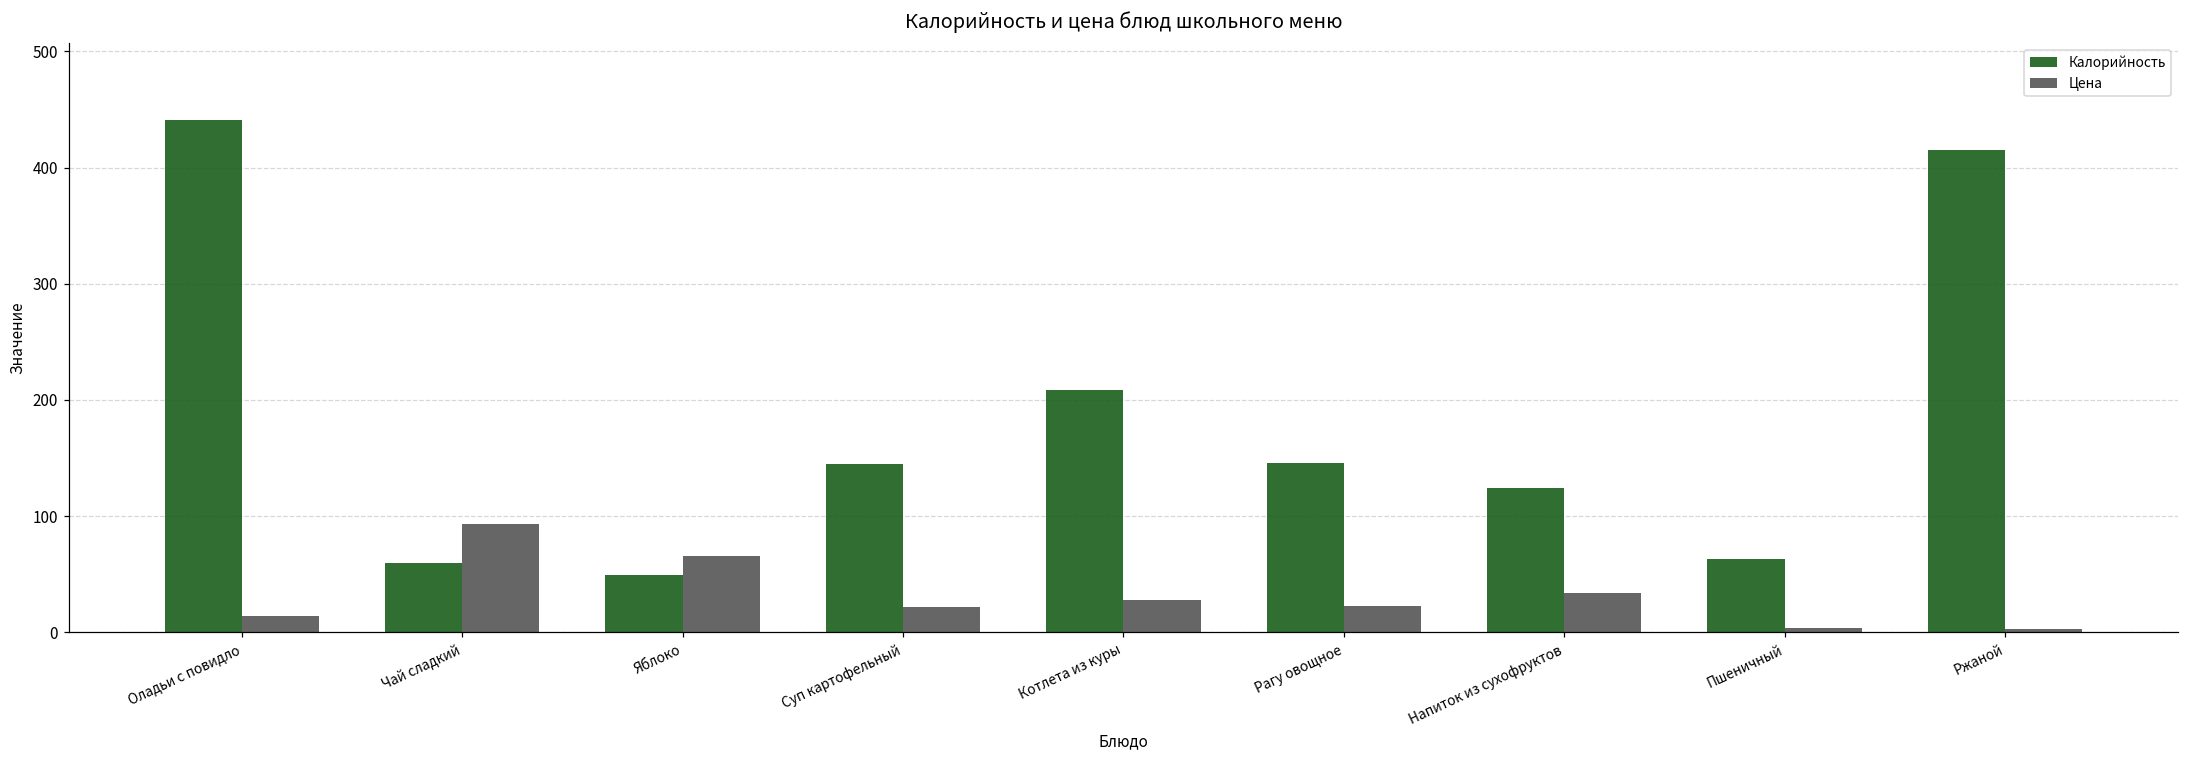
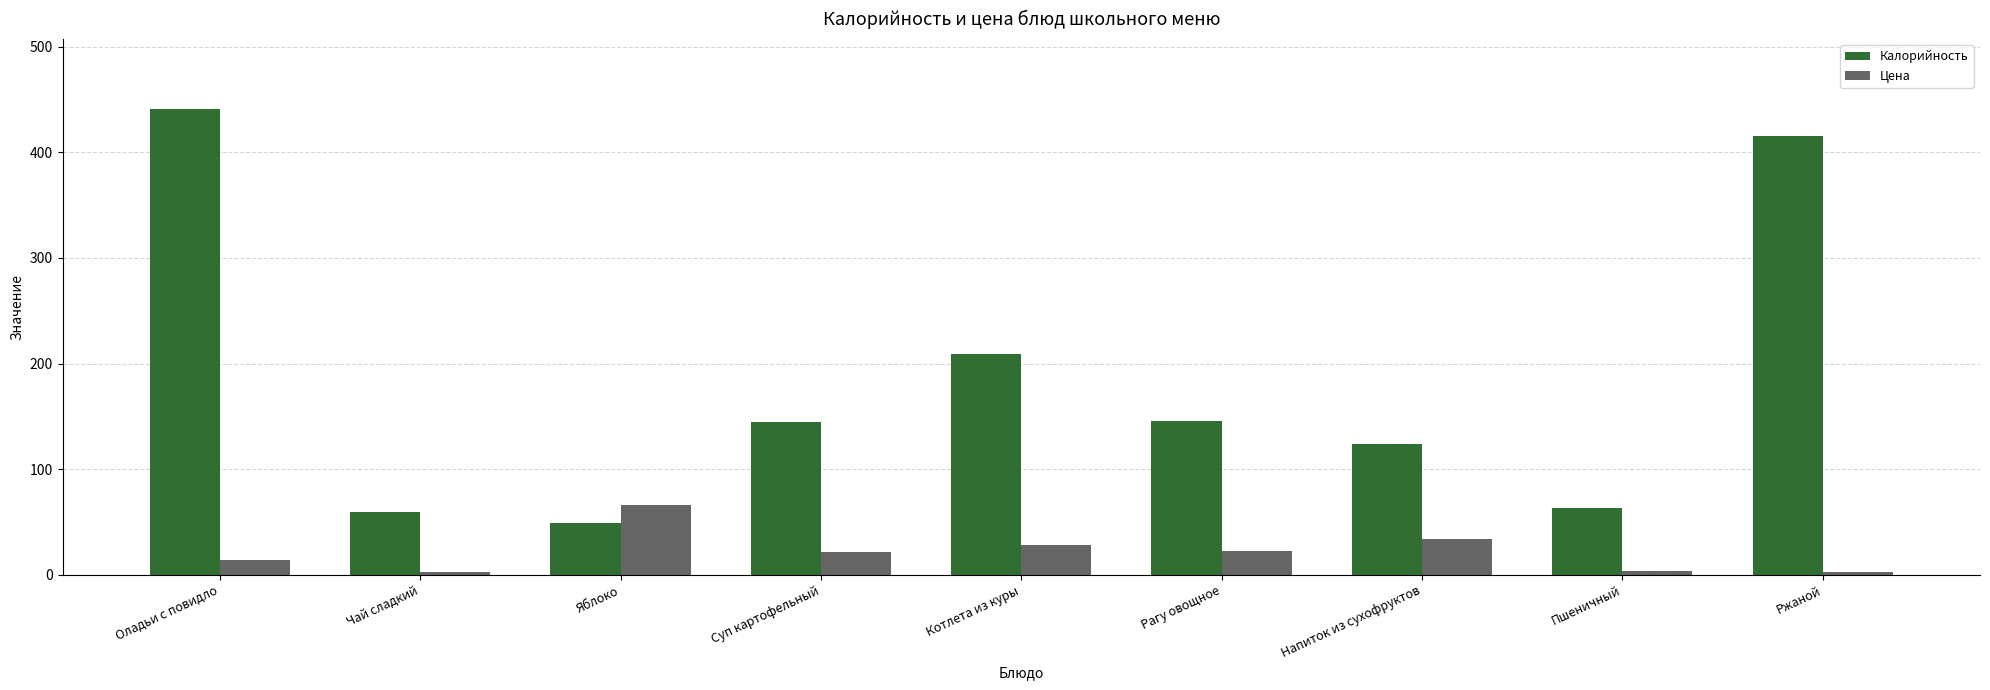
Цена, Чай сладкий: 93 -> 3
